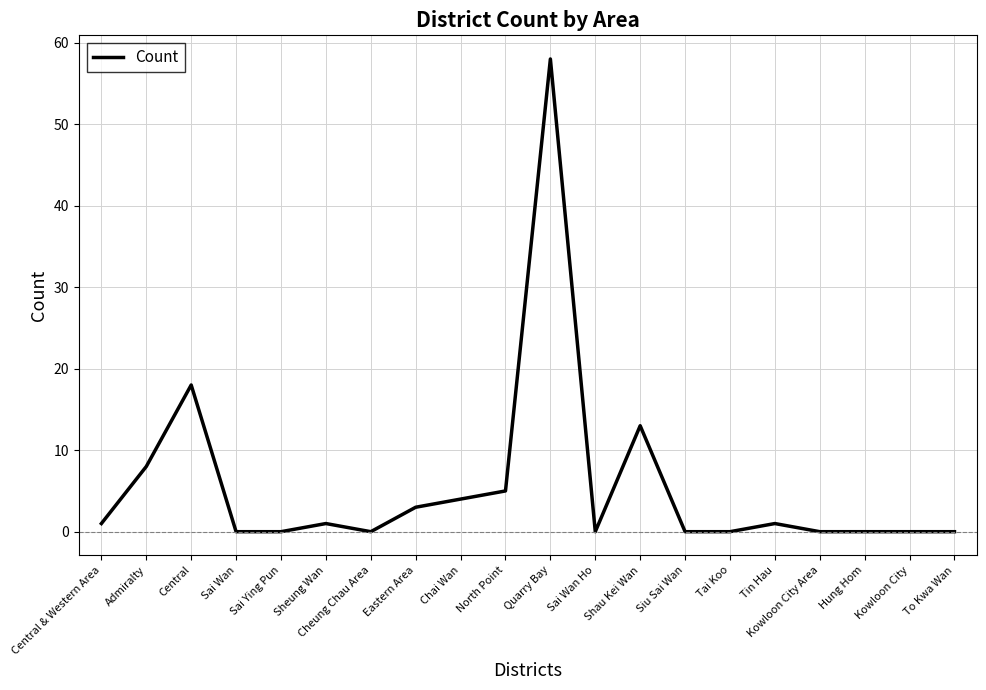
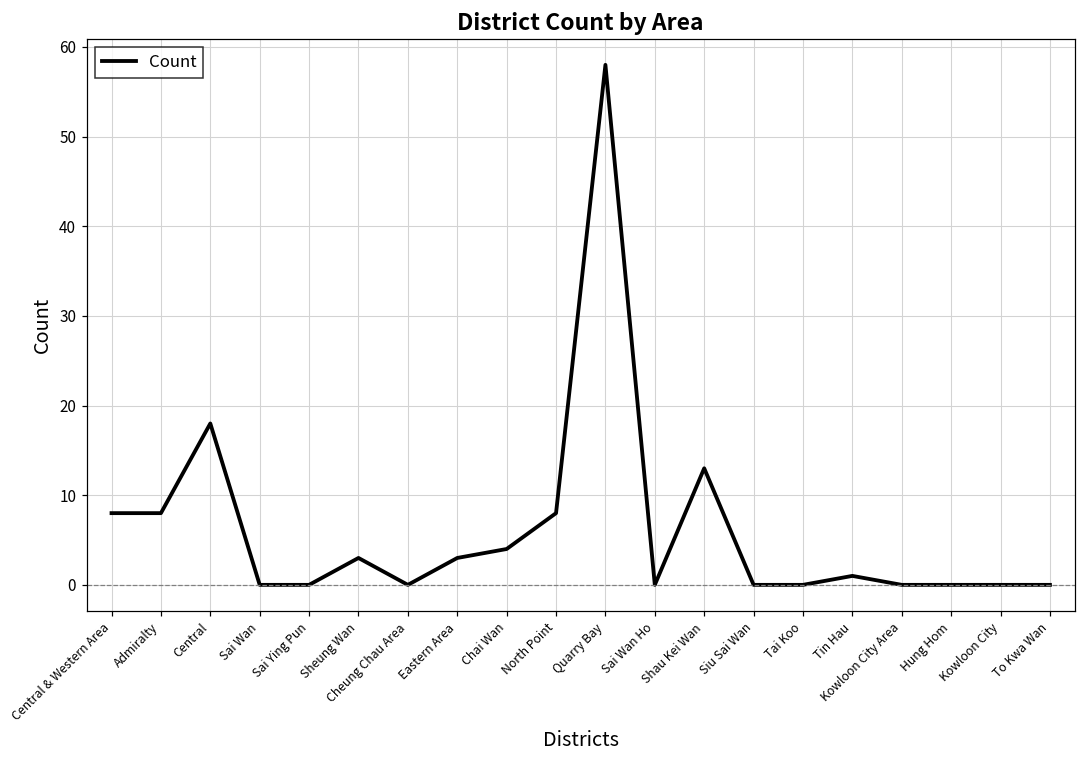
Central & Western Area: 1 -> 8
Sheung Wan: 1 -> 3
North Point: 5 -> 8
